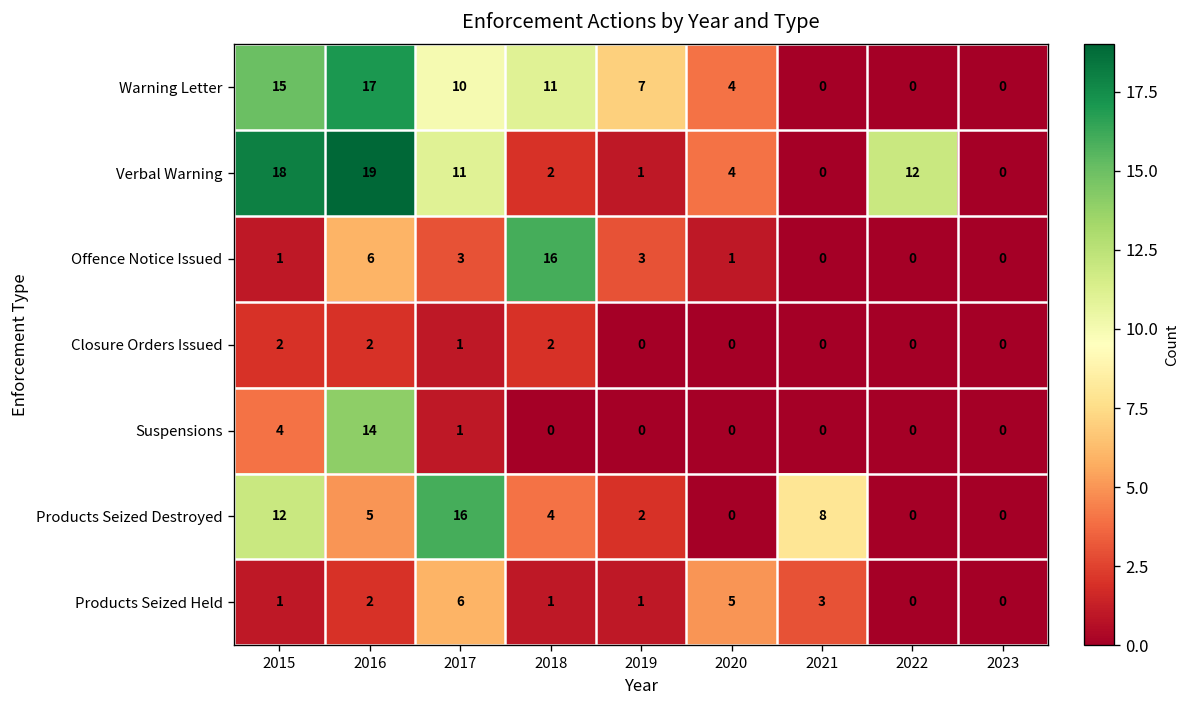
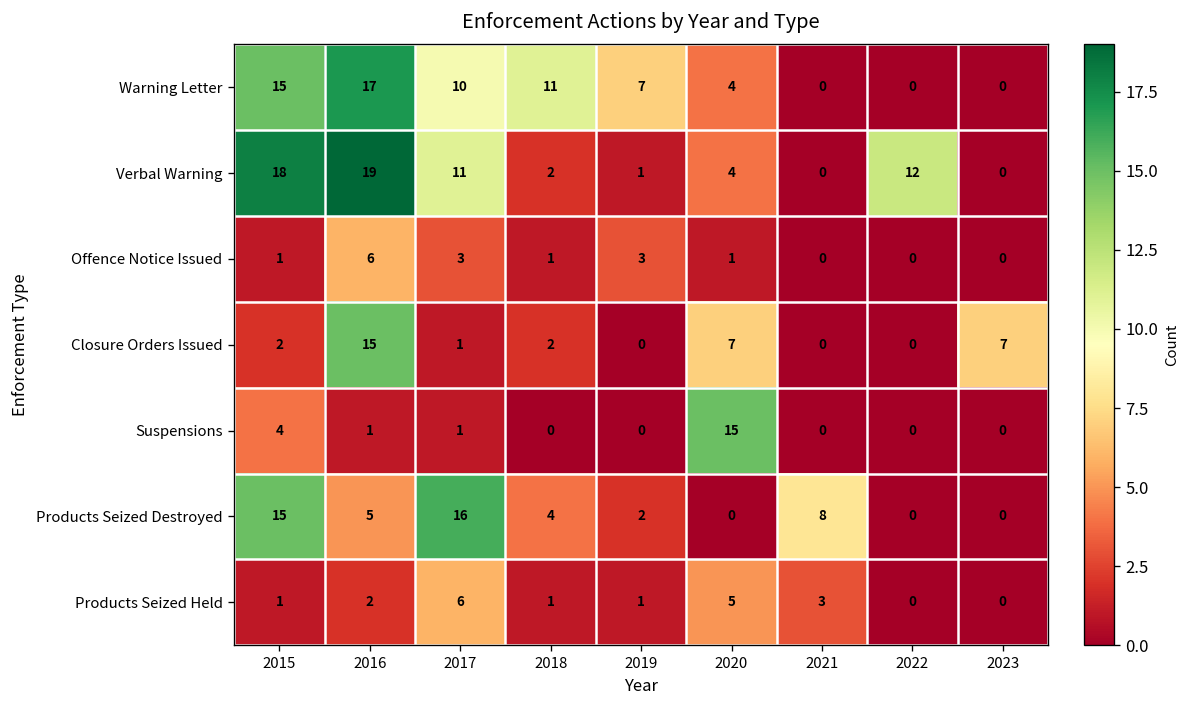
Offence Notice Issued, 2018: 16 -> 1
Closure Orders Issued, 2016: 2 -> 15
Closure Orders Issued, 2020: 0 -> 7
Closure Orders Issued, 2023: 0 -> 7
Suspensions, 2016: 14 -> 1
Suspensions, 2020: 0 -> 15
Products Seized Destroyed, 2015: 12 -> 15
